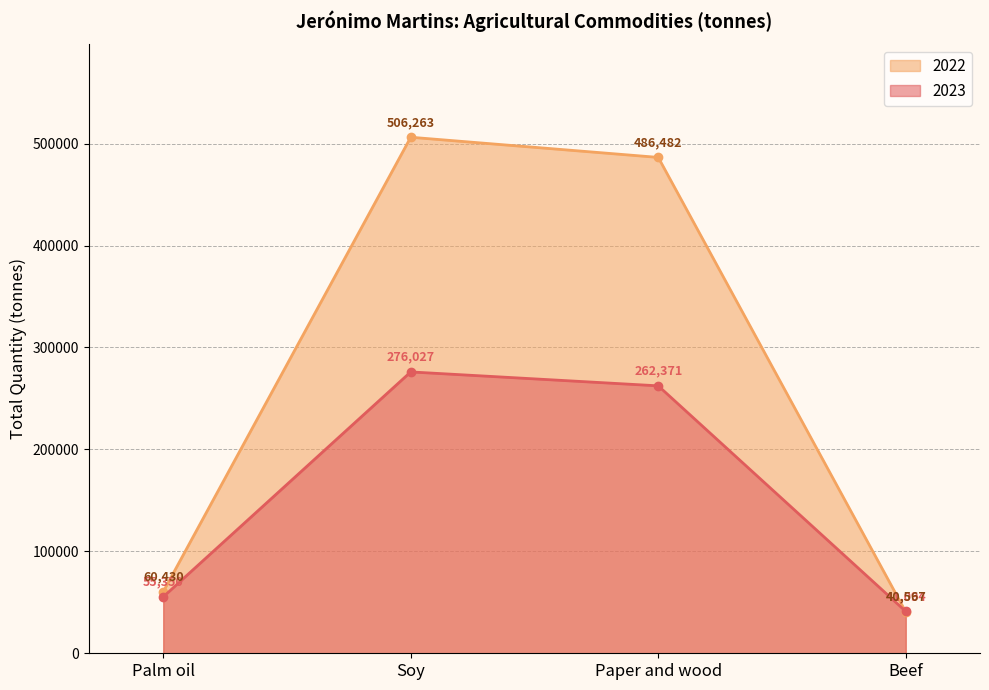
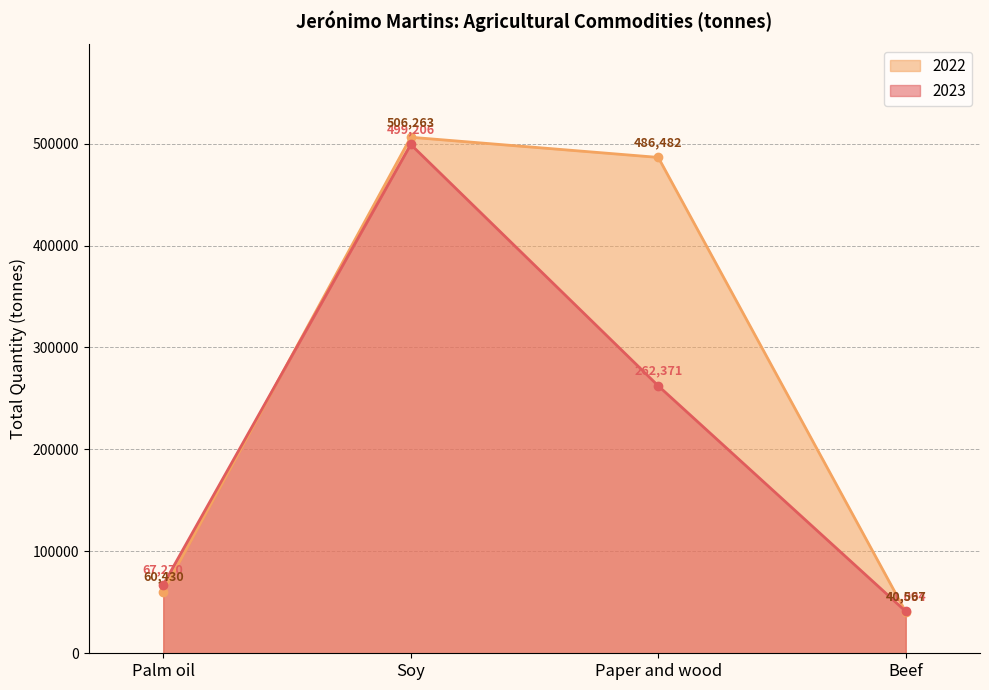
2023, Palm oil: 55,350 -> 67,270
2023, Soy: 276,027 -> 499,206
